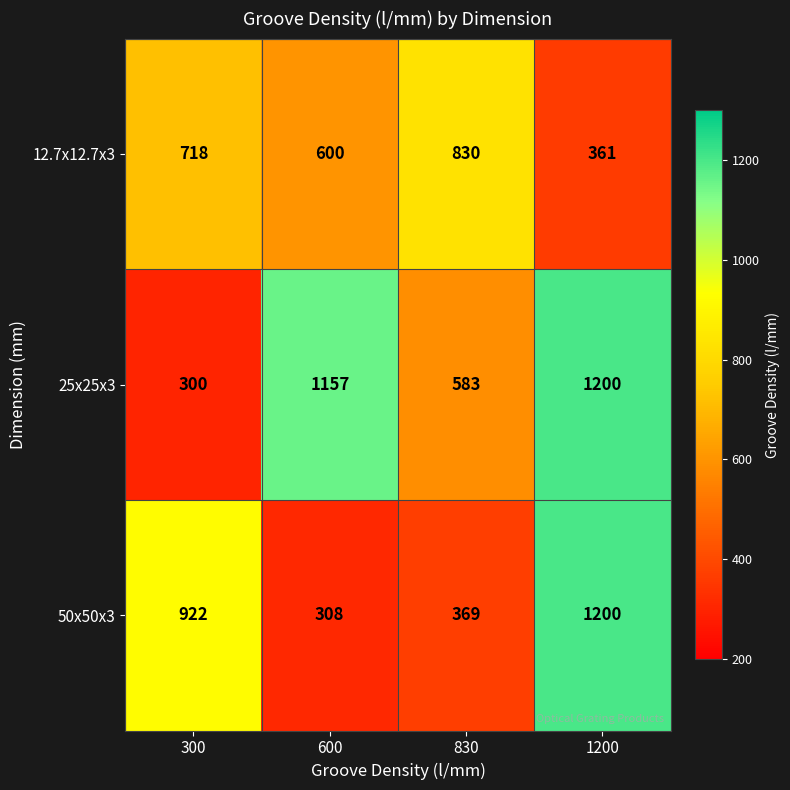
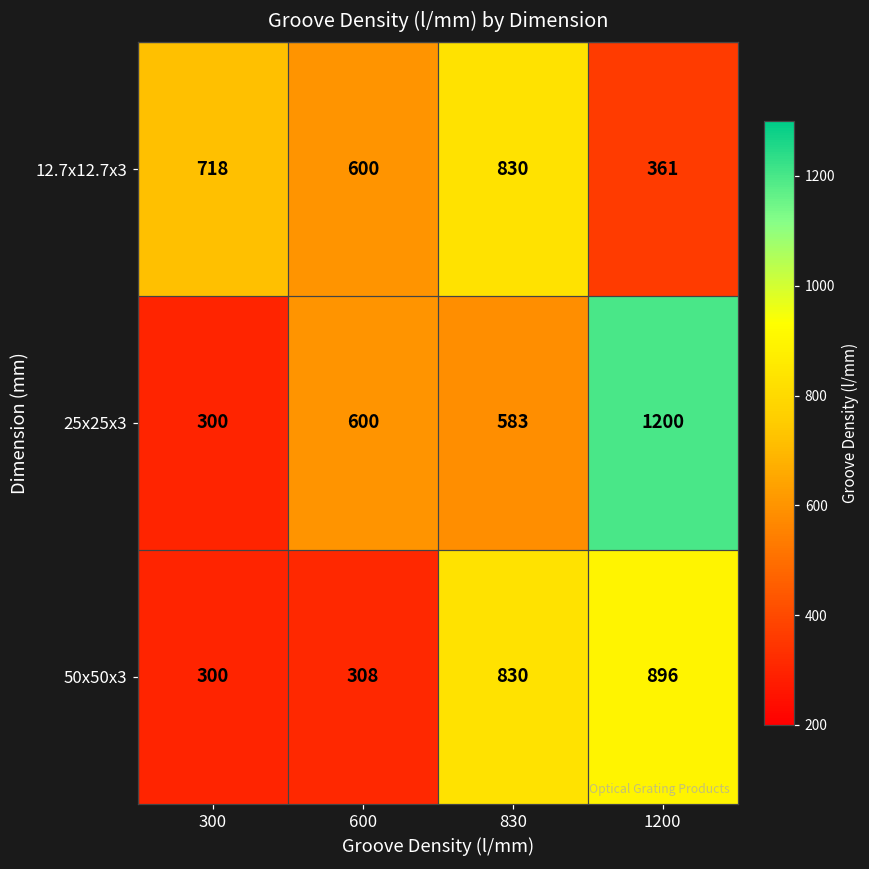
25x25x3, 600: 1157 -> 600
50x50x3, 300: 922 -> 300
50x50x3, 830: 369 -> 830
50x50x3, 1200: 1200 -> 896
